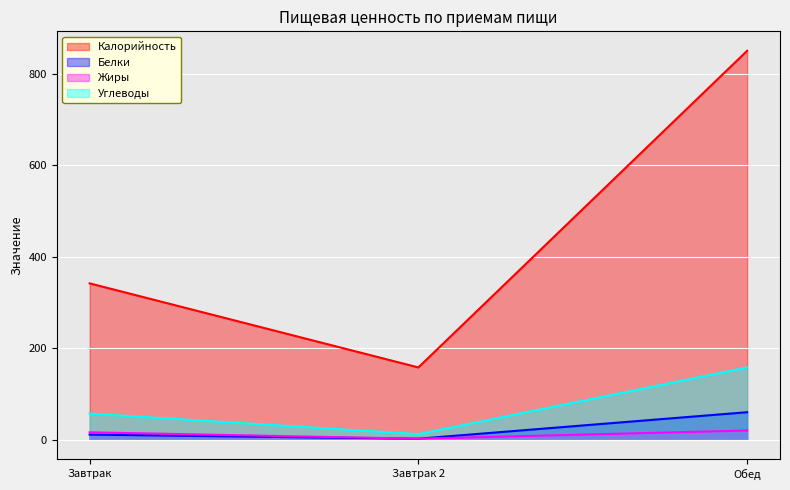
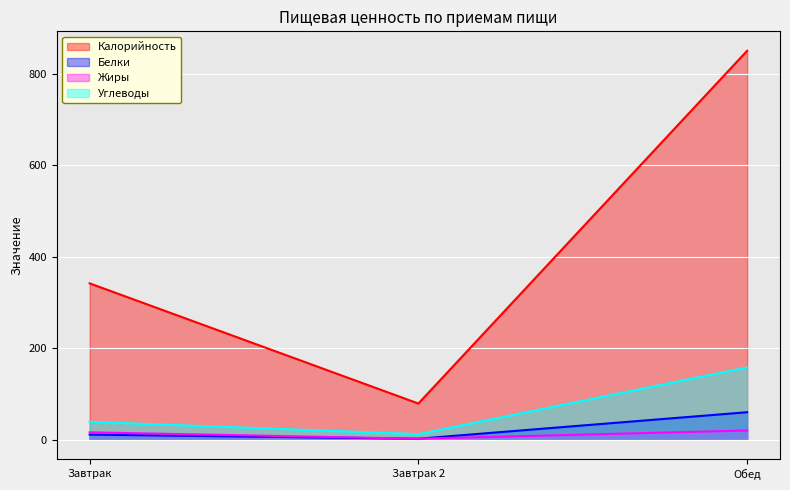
Углеводы, Завтрак: 60 -> 40
Калорийность, Завтрак 2: 160 -> 80
